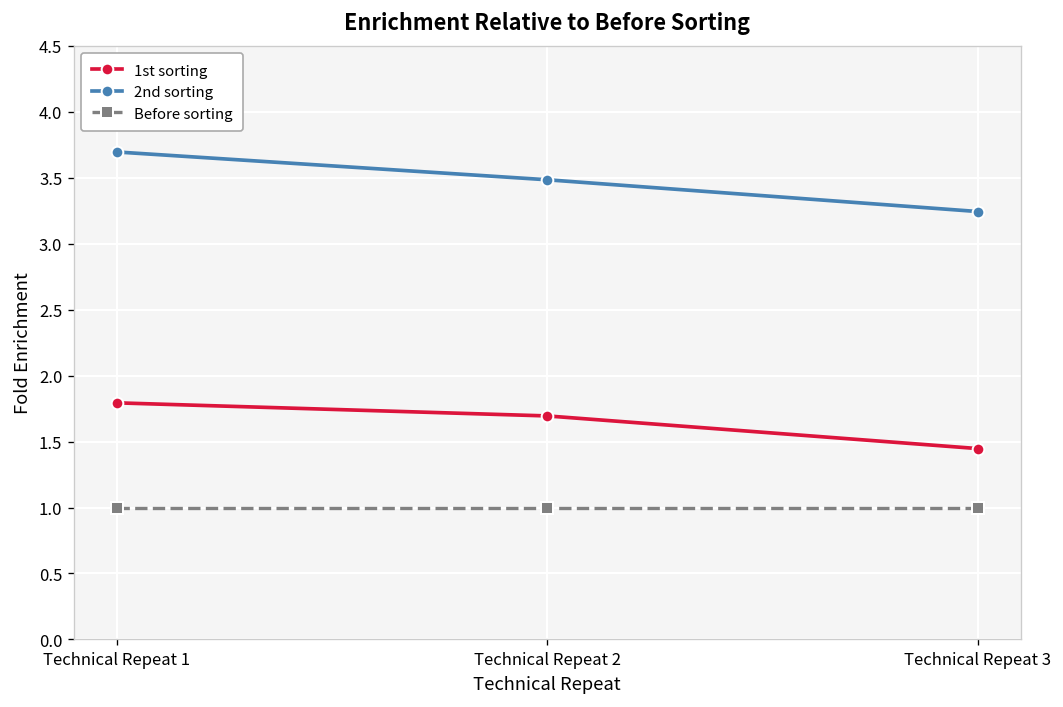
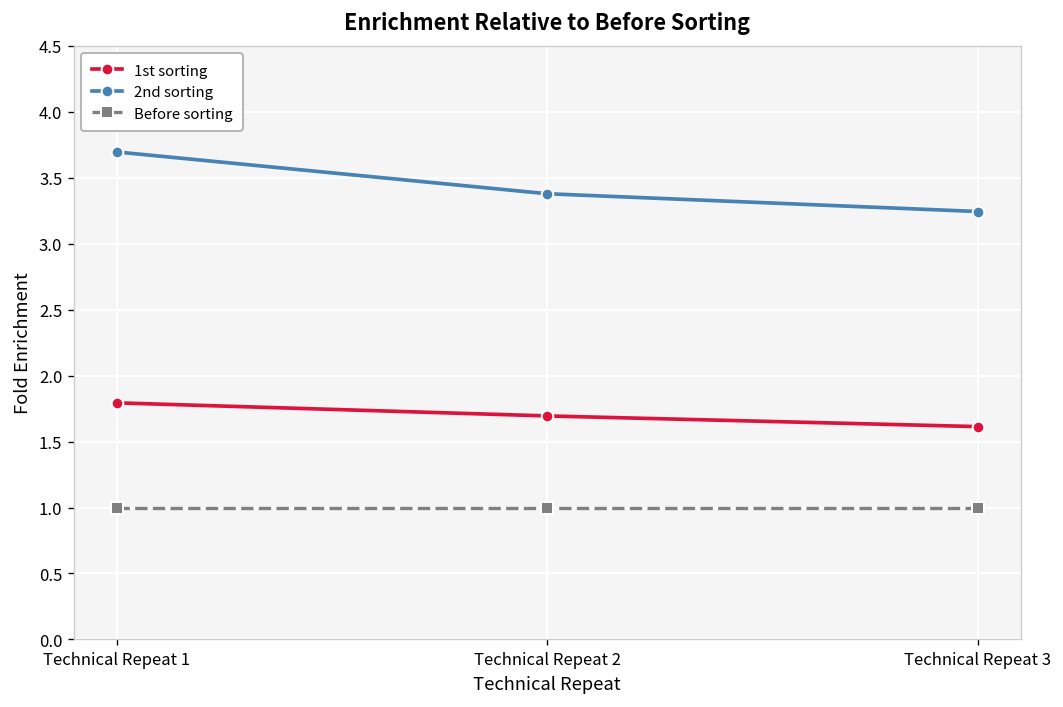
2nd sorting, Technical Repeat 2: 3.48 -> 3.38
1st sorting, Technical Repeat 3: 1.45 -> 1.61
